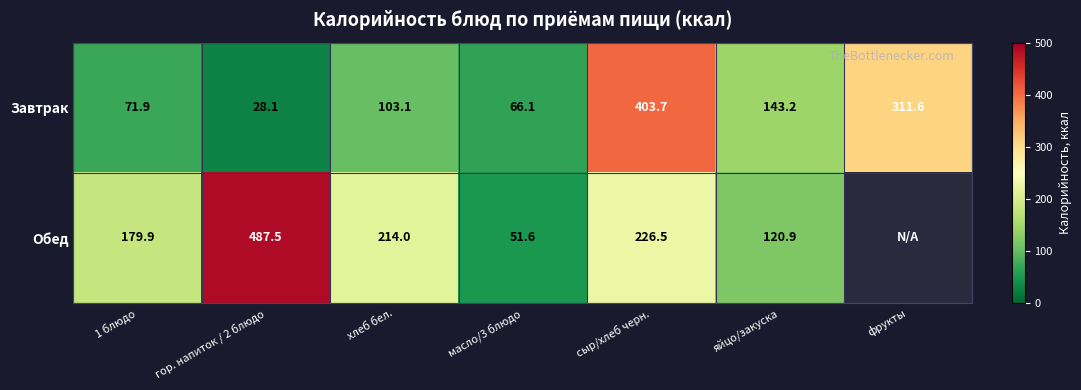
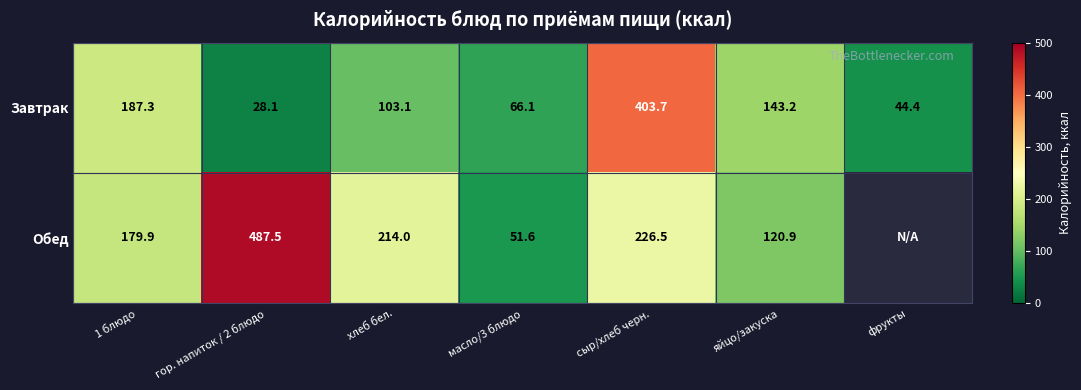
Завтрак, 1 блюдо: 71.9 -> 187.3
Завтрак, фрукты: 311.6 -> 44.4
